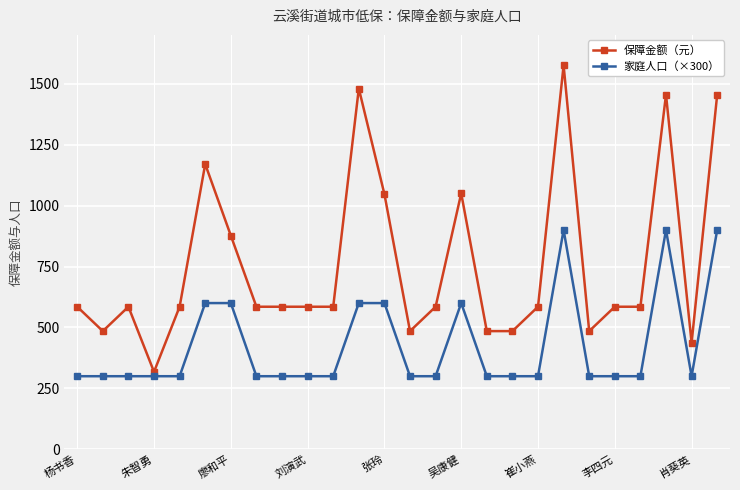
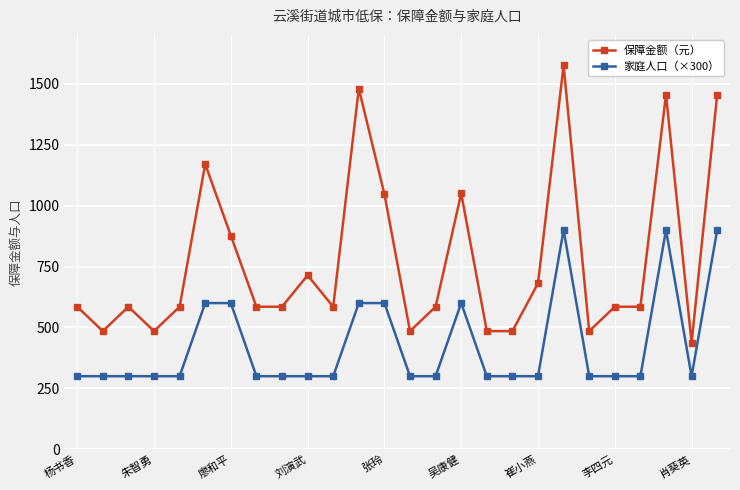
保障金额（元）, 朱智勇: 320 -> 490
保障金额（元）, 刘演武: 590 -> 710
保障金额（元）, 崔小燕: 590 -> 680
